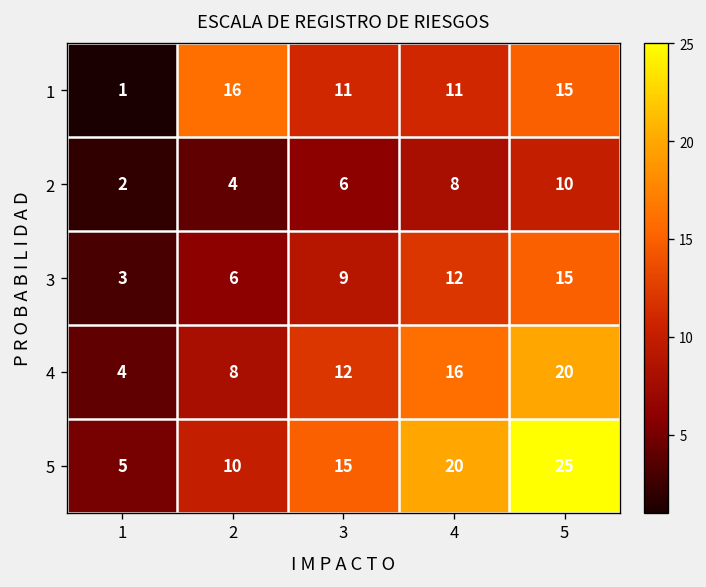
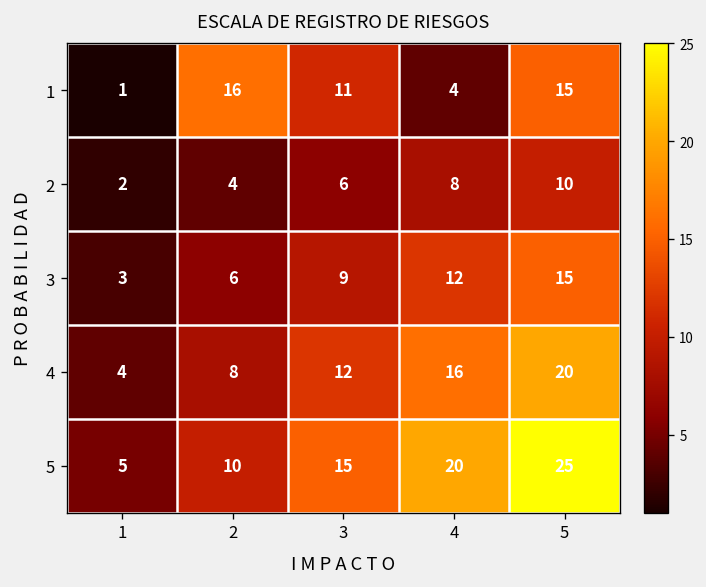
1, 4: 11 -> 4
